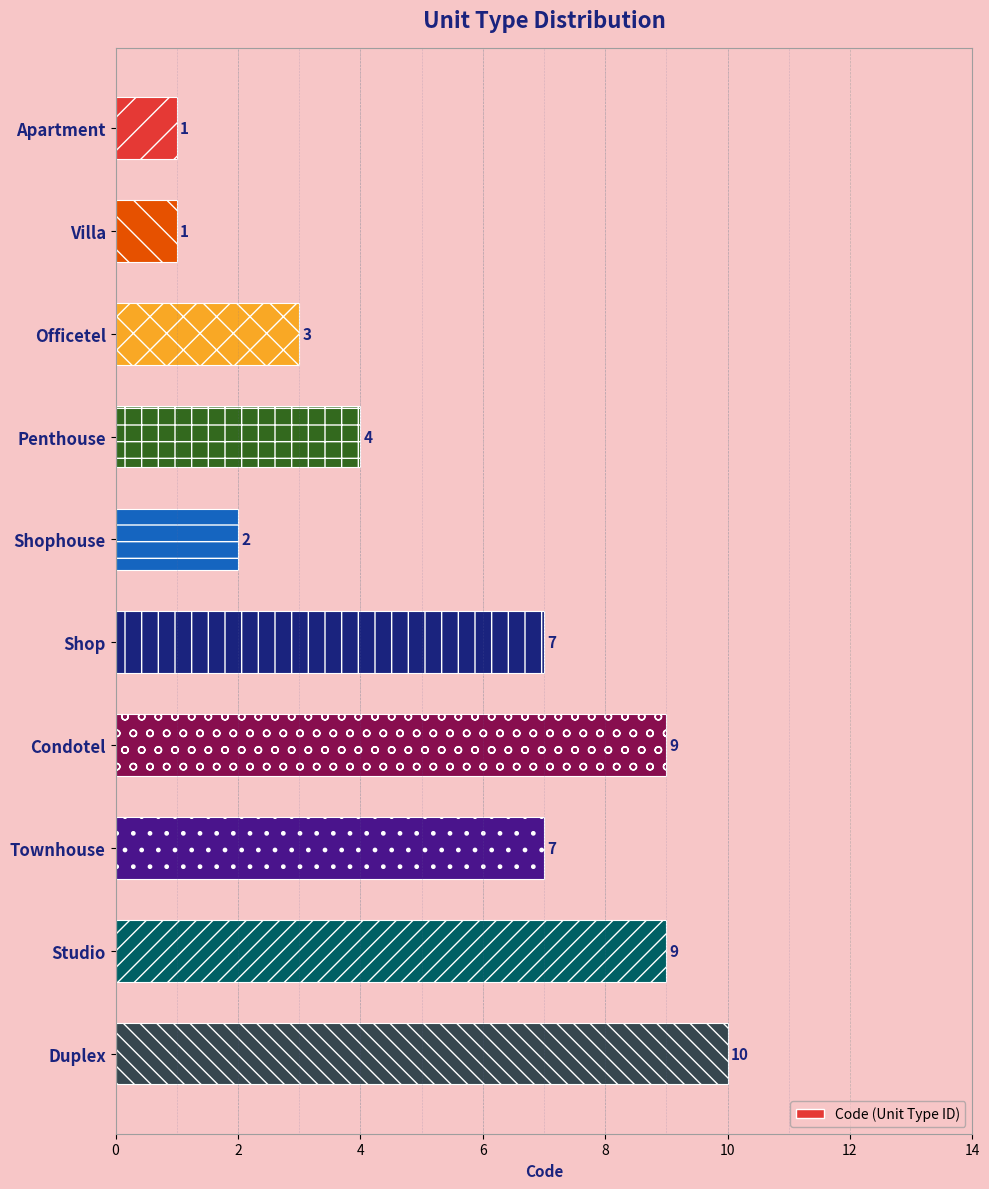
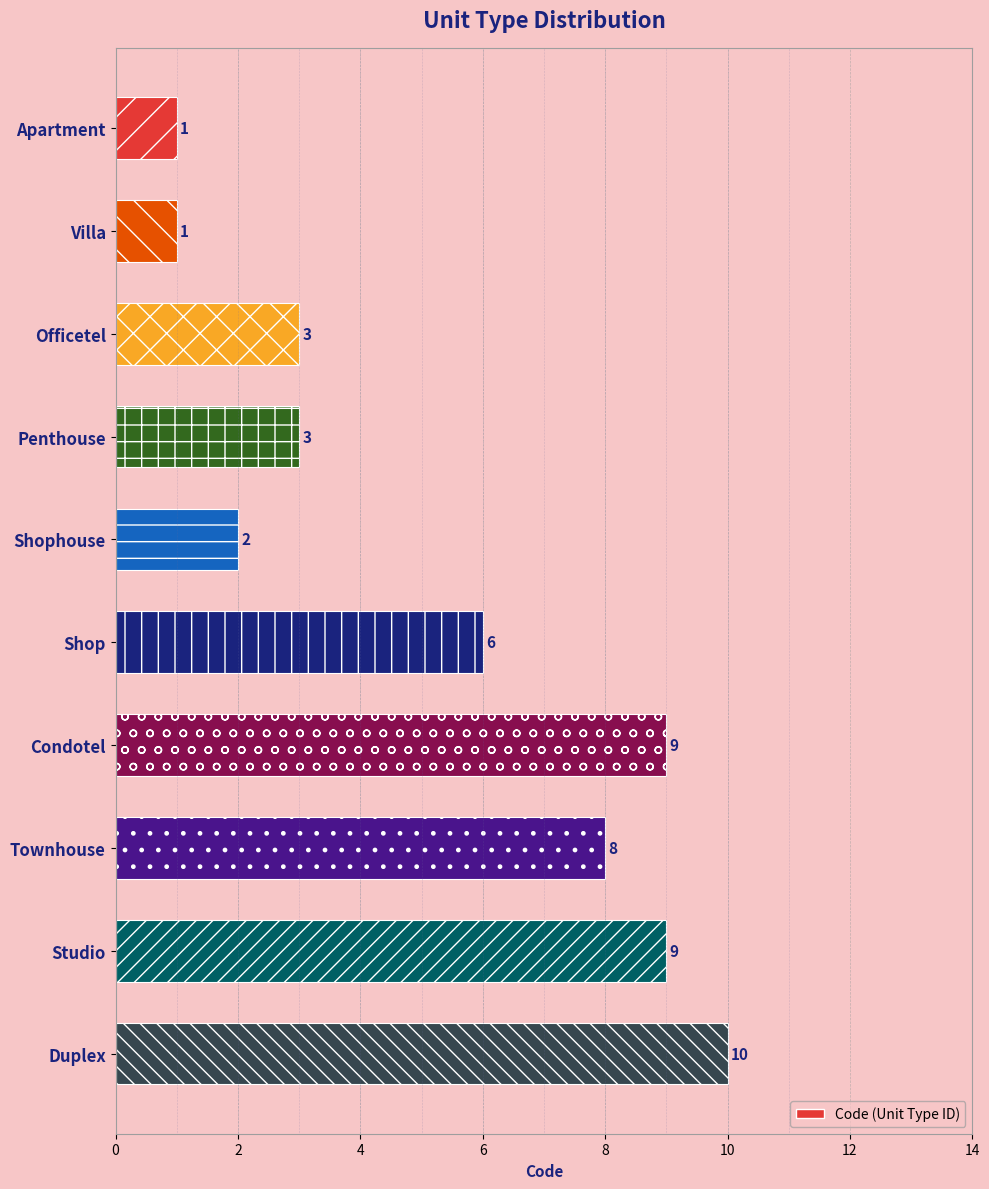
Penthouse: 4 -> 3
Shop: 7 -> 6
Townhouse: 7 -> 8
